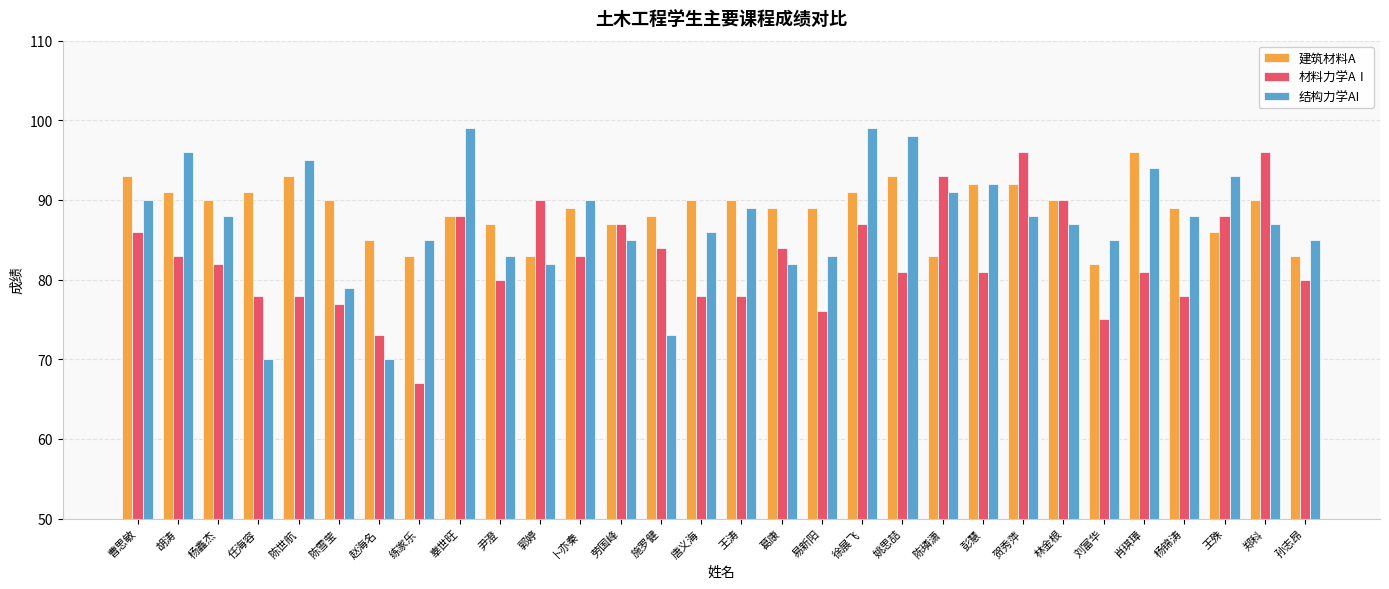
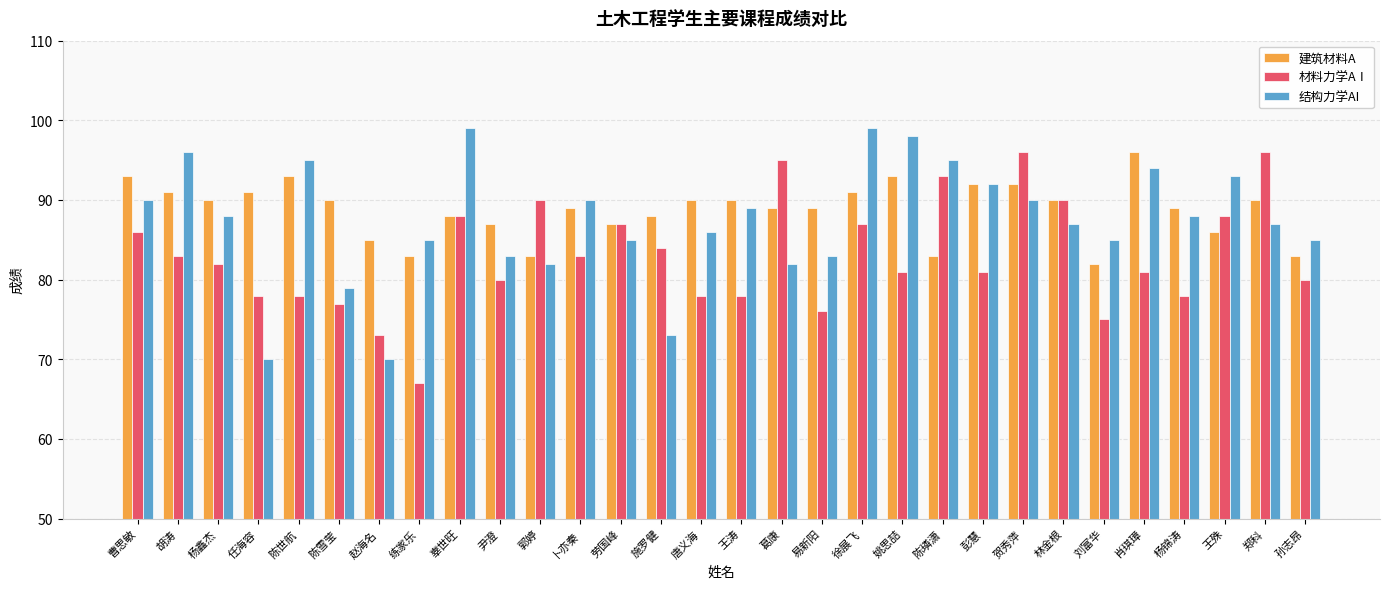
材料力学AⅠ, 葛康: 84 -> 95
结构力学AI, 陈璘潇: 91 -> 95
结构力学AI, 贺秀萍: 88 -> 90
